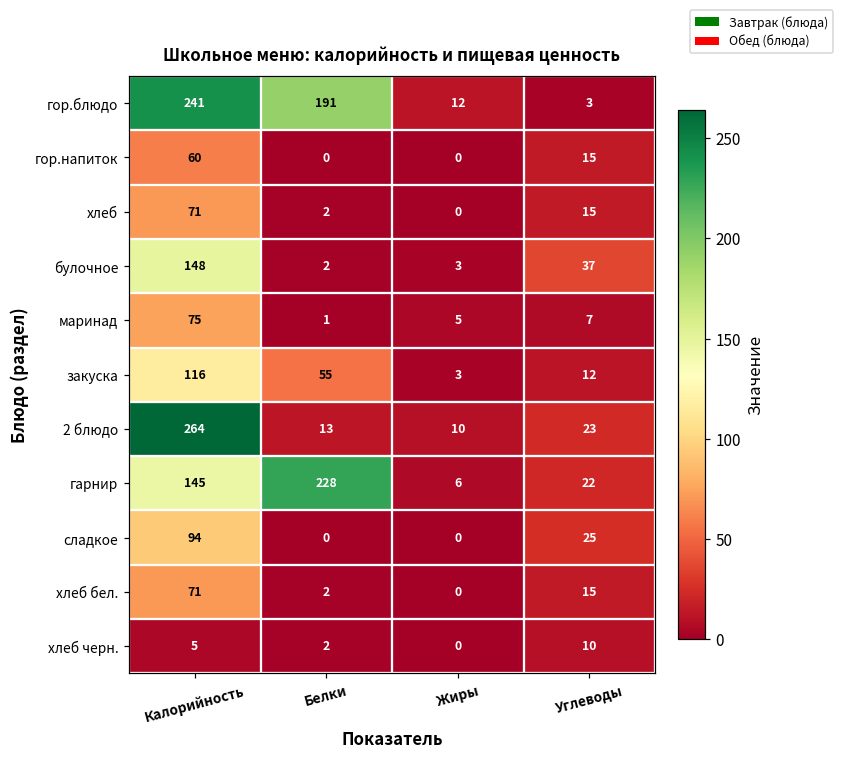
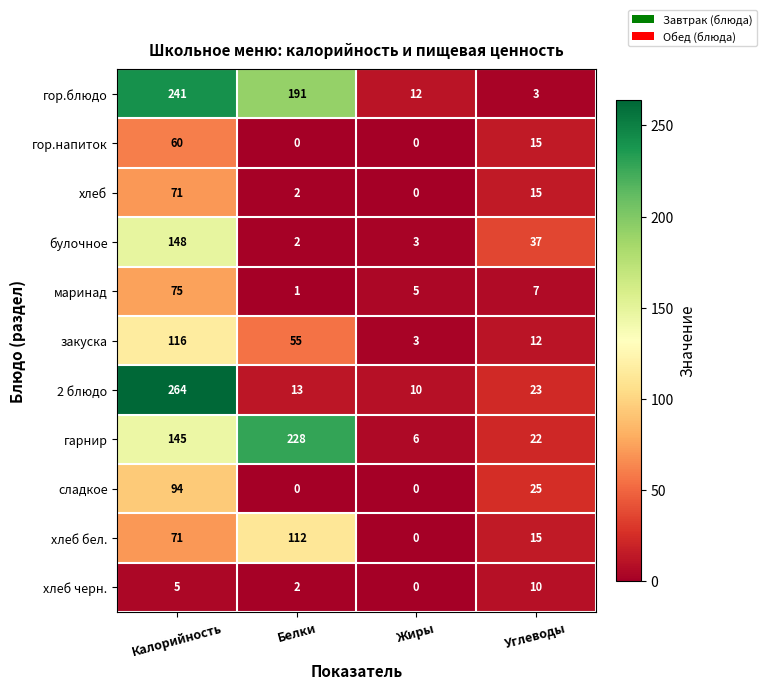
хлеб бел., Белки: 2 -> 112
